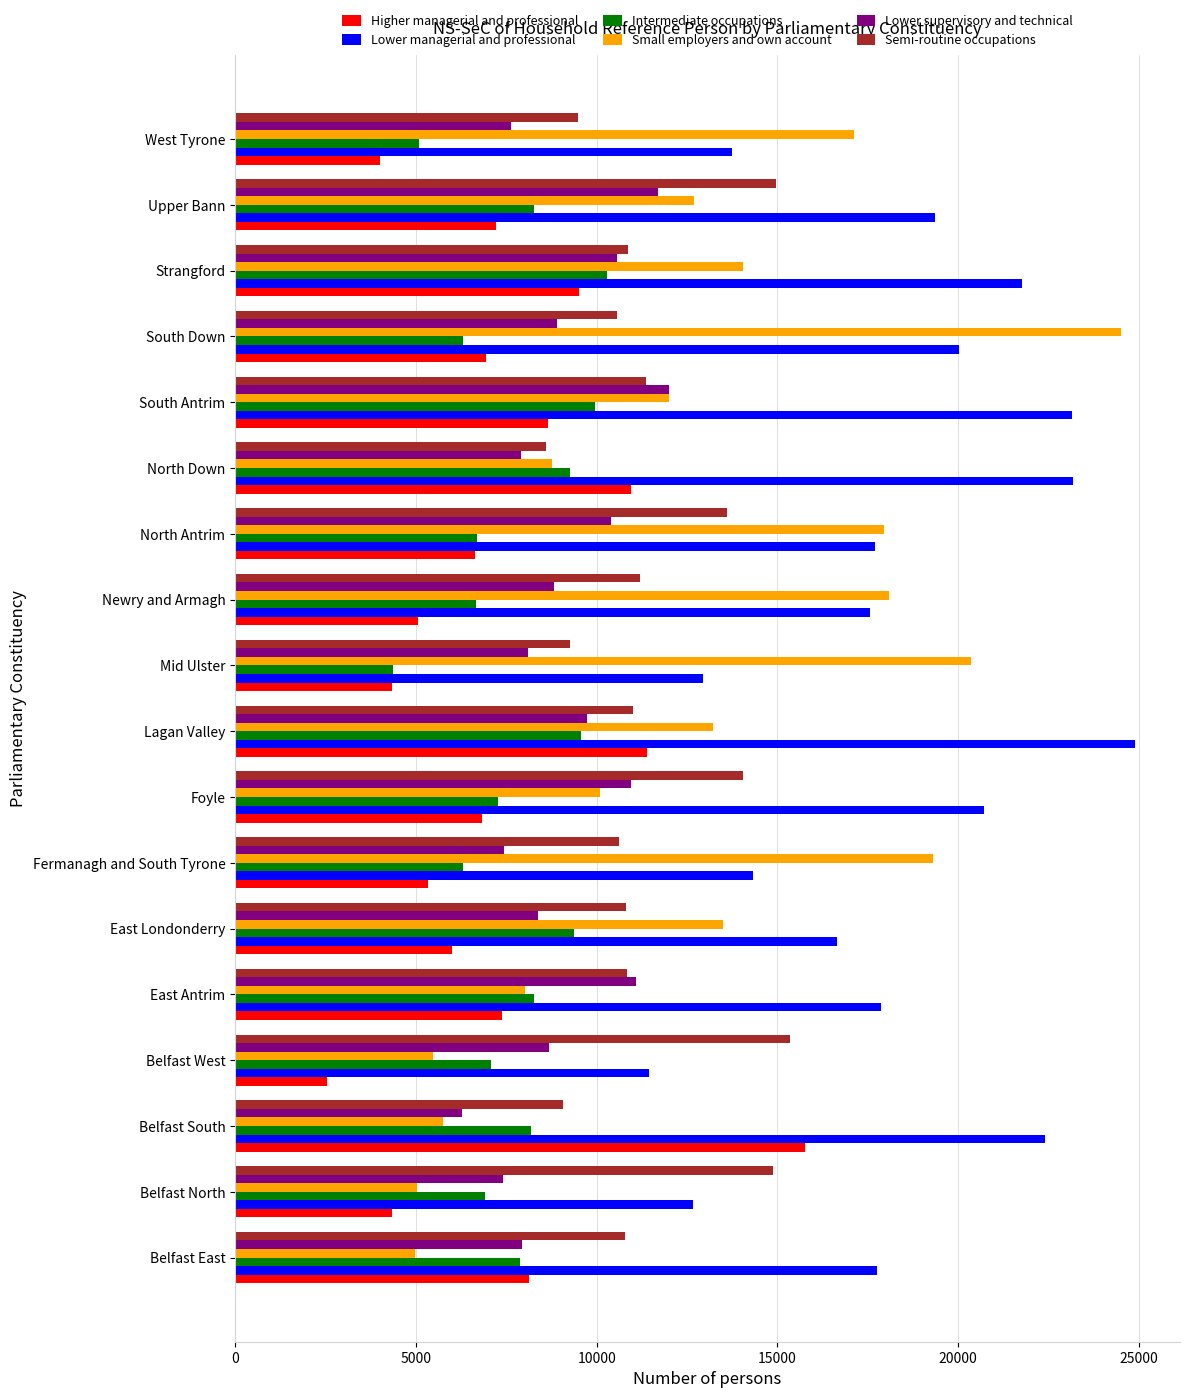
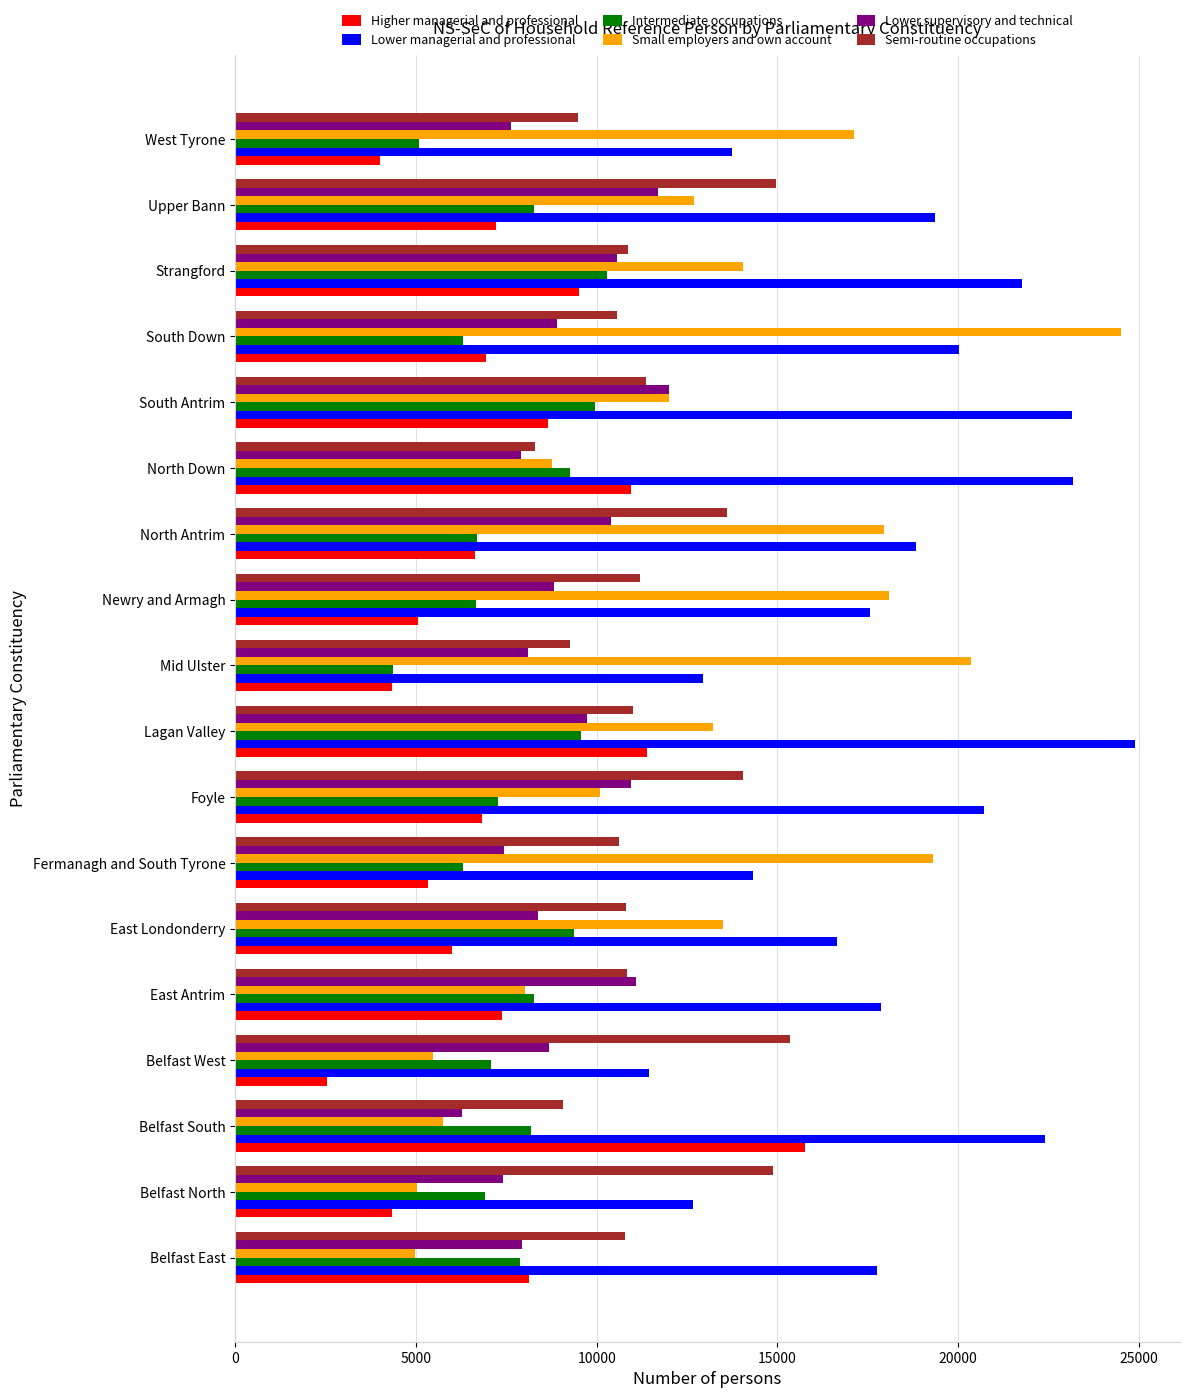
Semi-routine occupations, North Down: 8600 -> 8300
Lower managerial and professional, North Antrim: 17700 -> 18800
